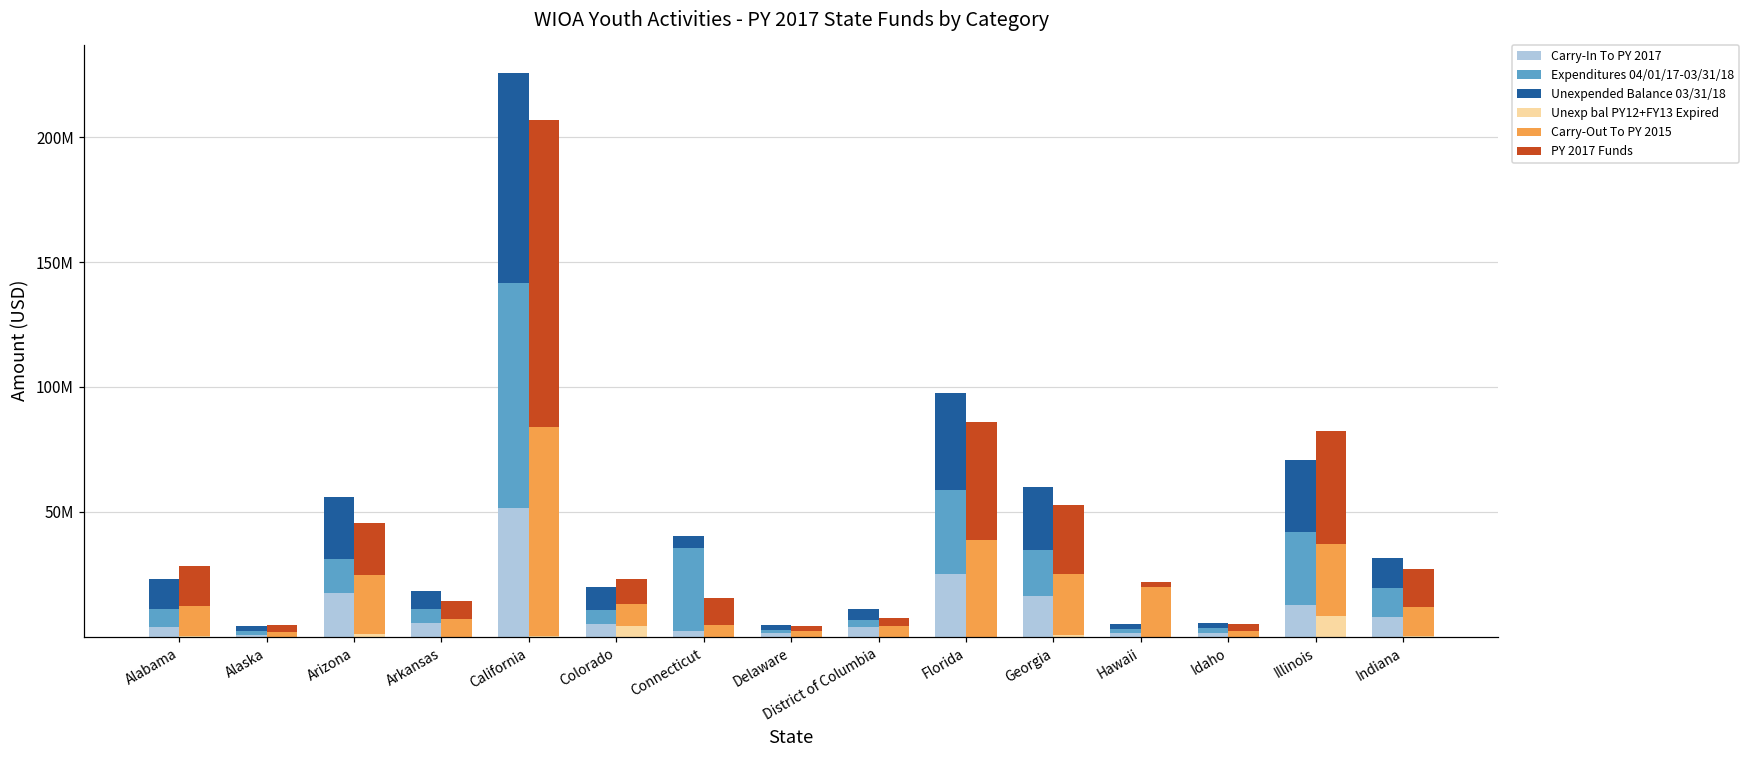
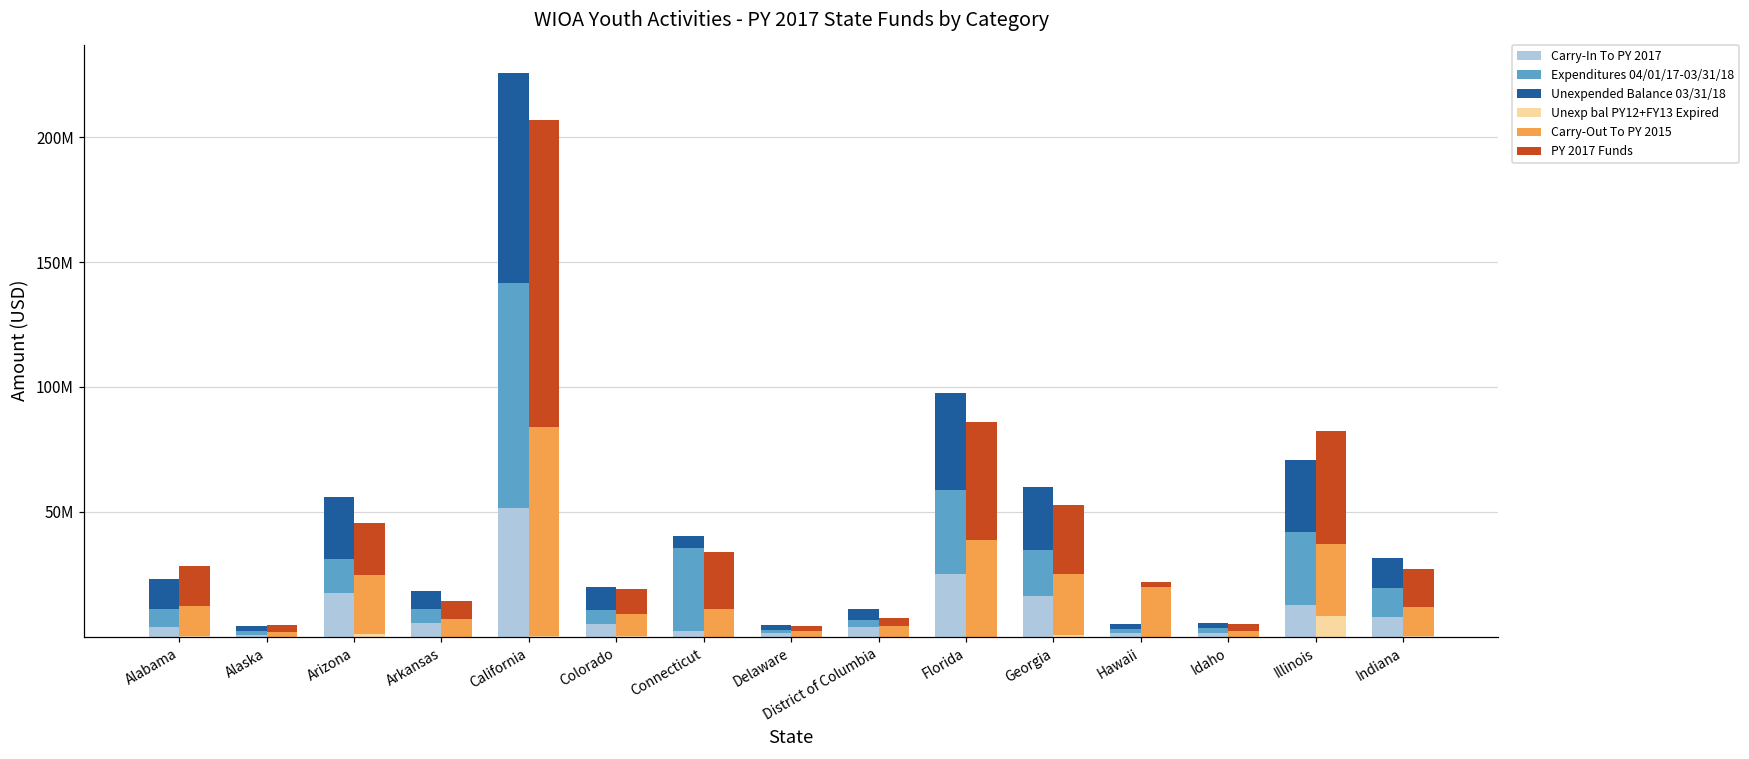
Unexp bal PY12+FY13 Expired, Colorado: 4000000 -> 0
Carry-Out To PY 2015, Connecticut: 5000000 -> 11000000
PY 2017 Funds, Connecticut: 11000000 -> 23000000
